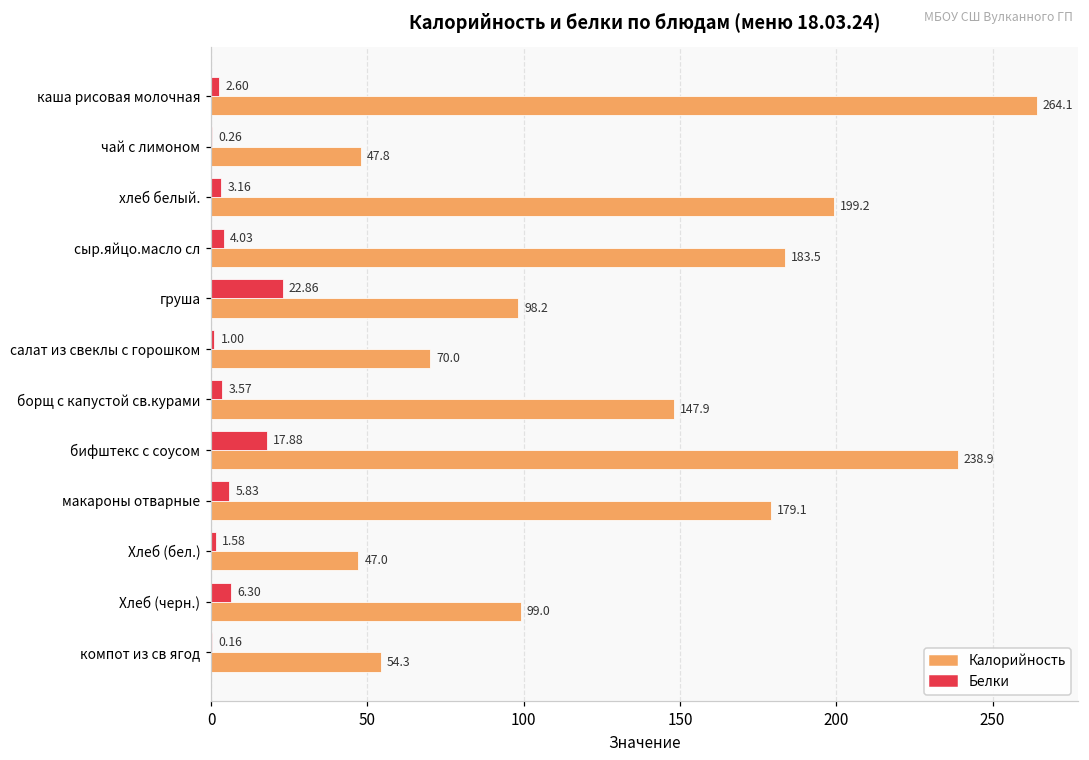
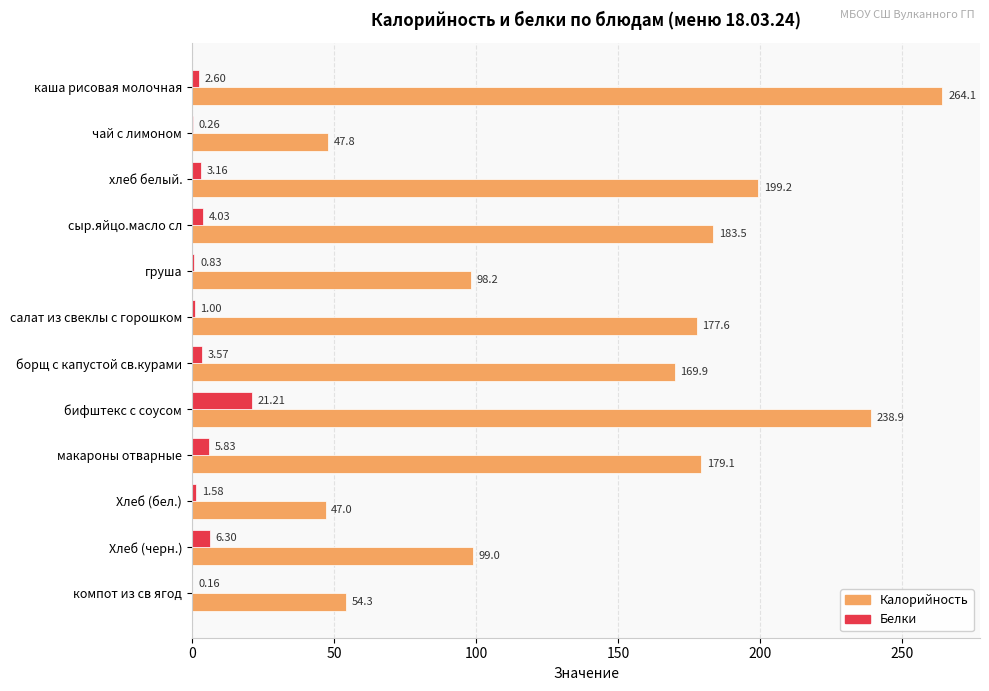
Белки, груша: 22.86 -> 0.83
Калорийность, салат из свеклы с горошком: 70.0 -> 177.6
Калорийность, борщ с капустой св.курами: 147.9 -> 169.9
Белки, бифштекс с соусом: 17.88 -> 21.21
